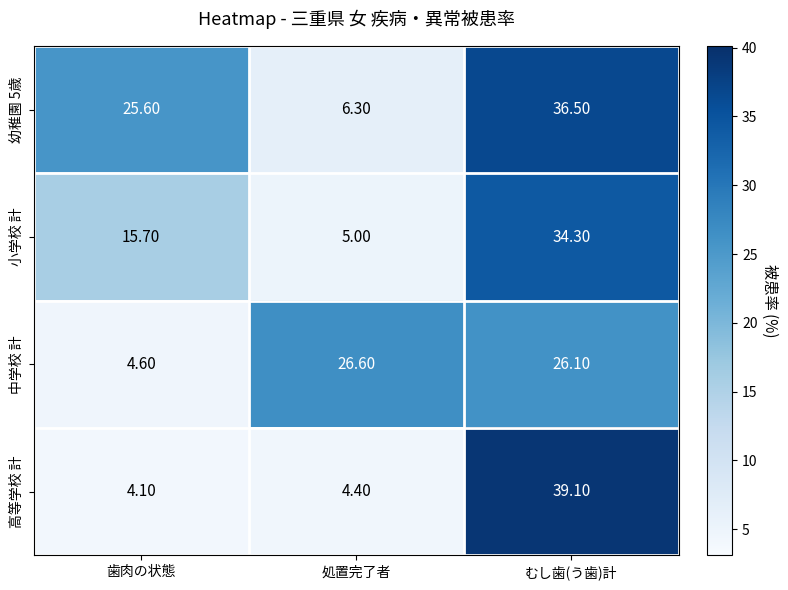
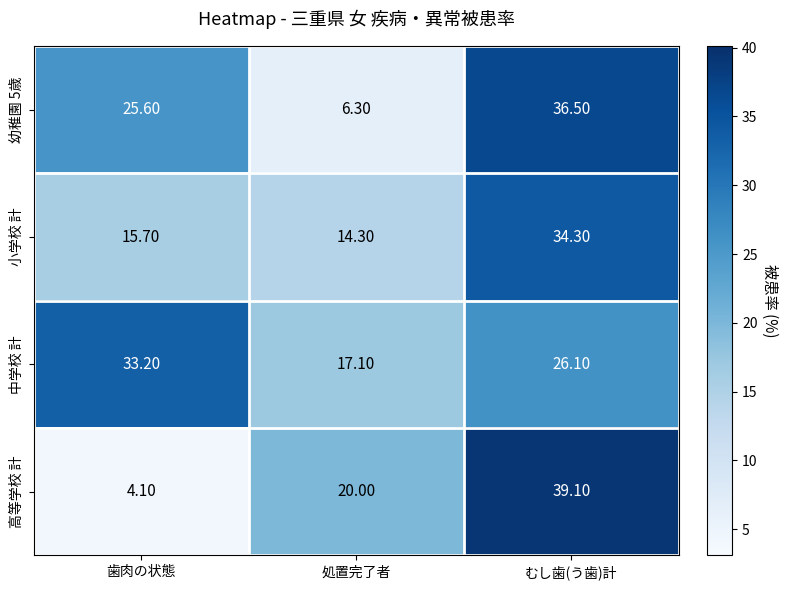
小学校 計, 処置完了者: 5.00 -> 14.30
中学校 計, 歯肉の状態: 4.60 -> 33.20
中学校 計, 処置完了者: 26.60 -> 17.10
高等学校 計, 処置完了者: 4.40 -> 20.00
